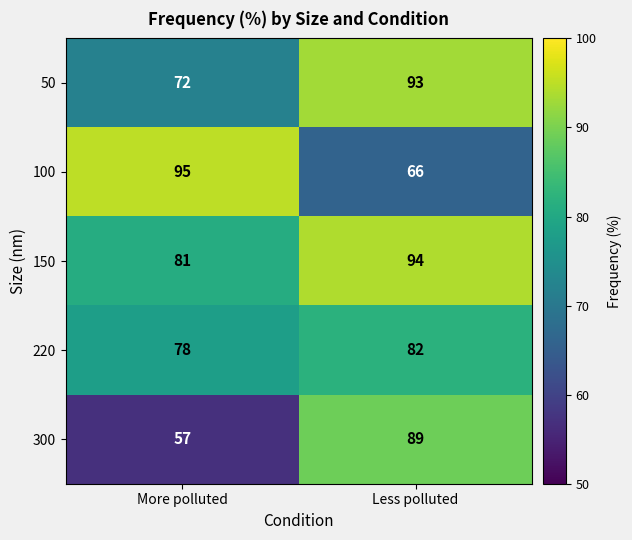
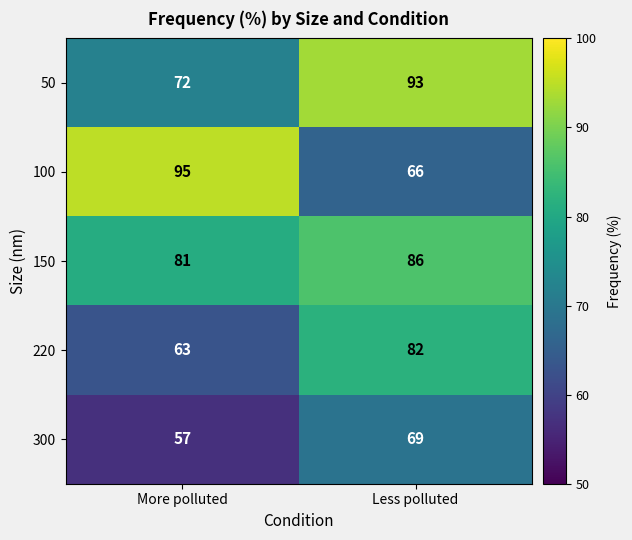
150, Less polluted: 94 -> 86
220, More polluted: 78 -> 63
300, Less polluted: 89 -> 69
